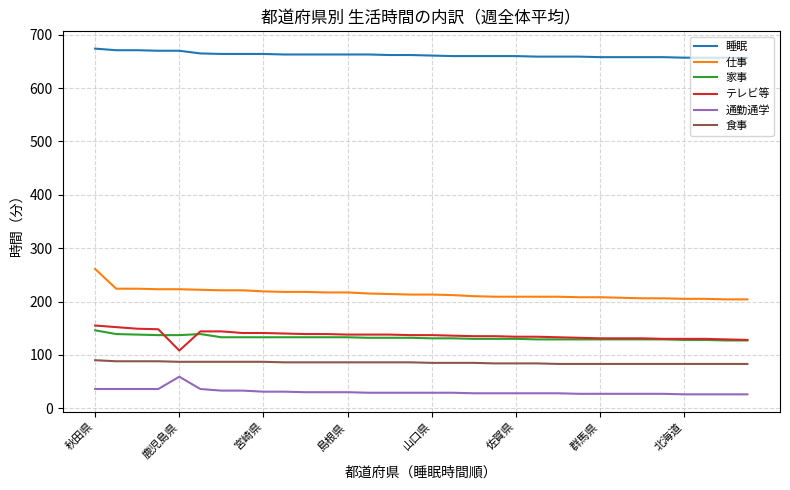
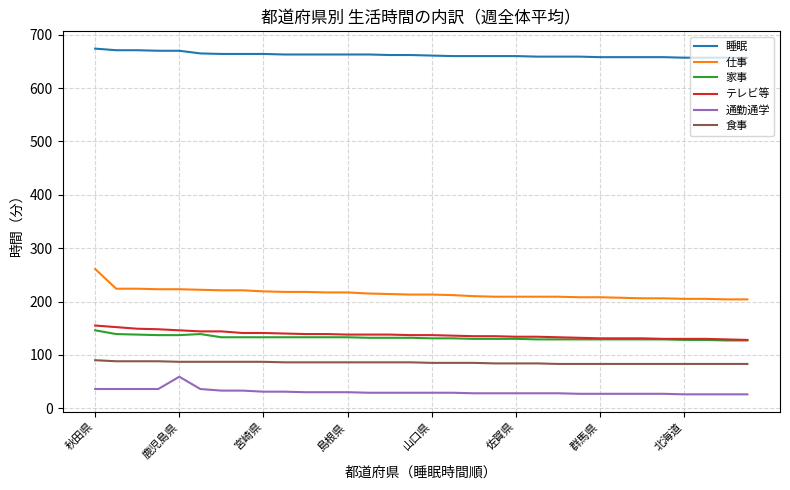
テレビ等, 鹿児島県: 110 -> 150
